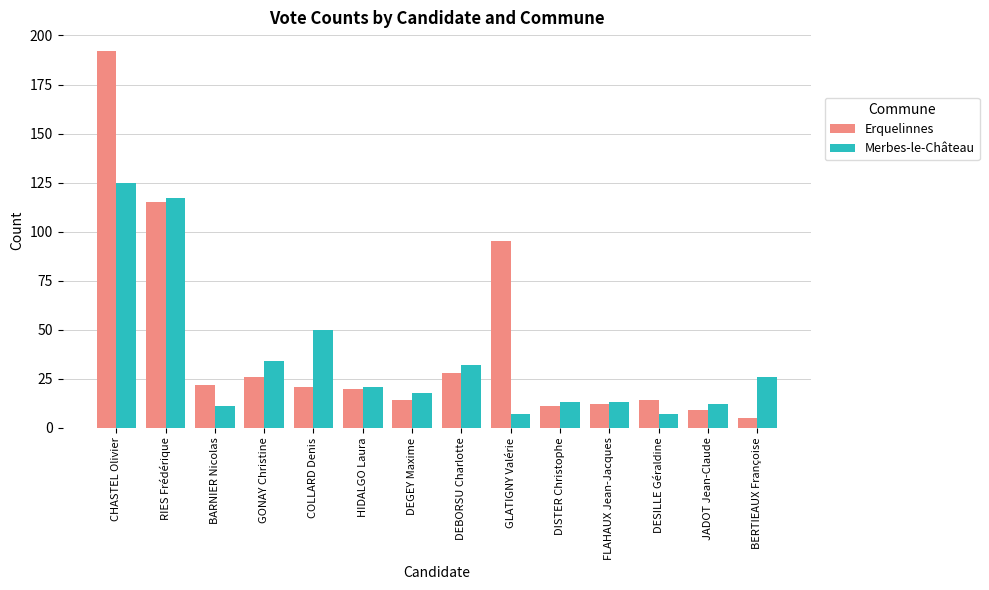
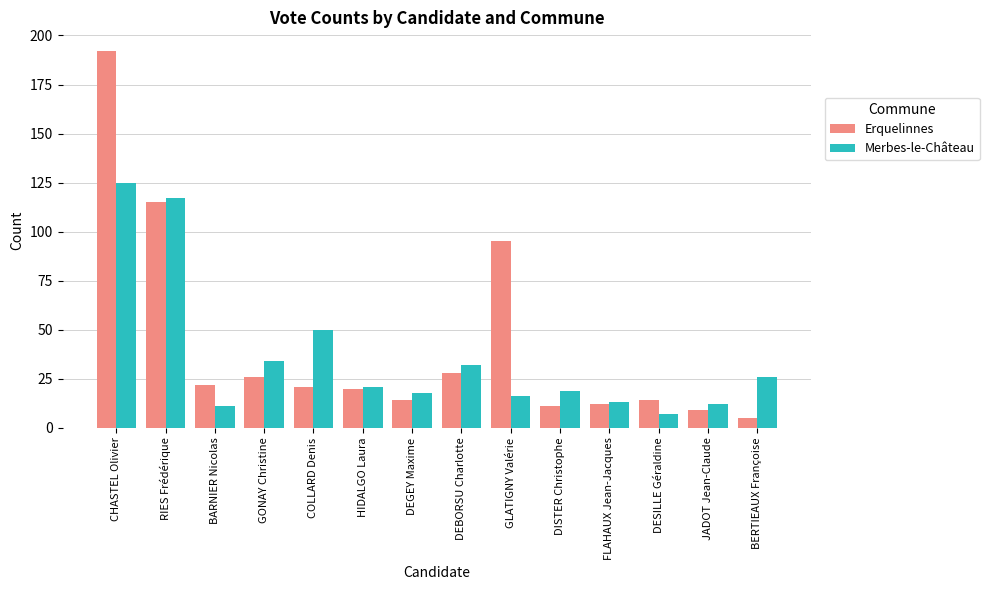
Merbes-le-Château, GLATIGNY Valérie: 7 -> 16
Merbes-le-Château, DISTER Christophe: 13 -> 19
